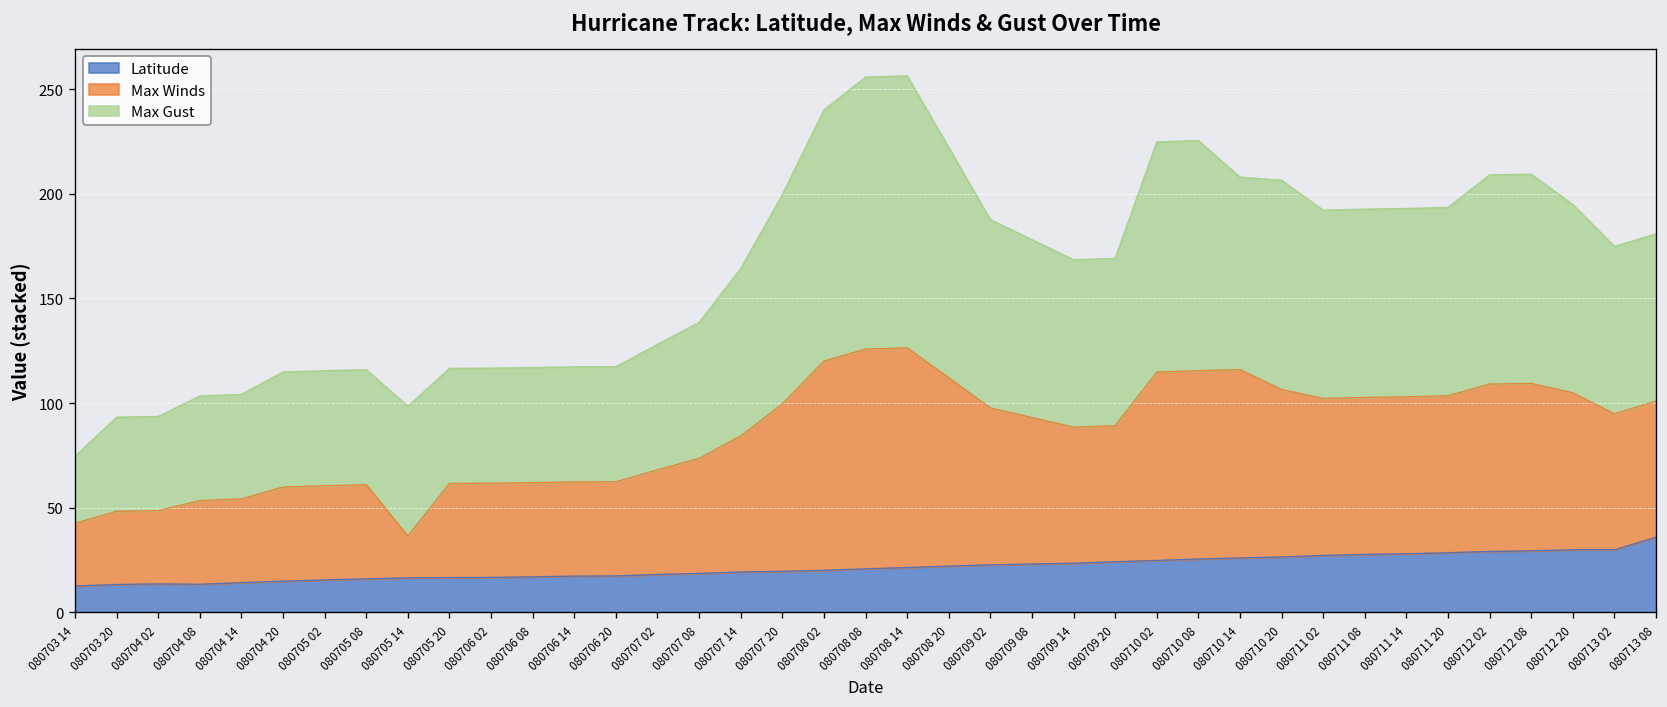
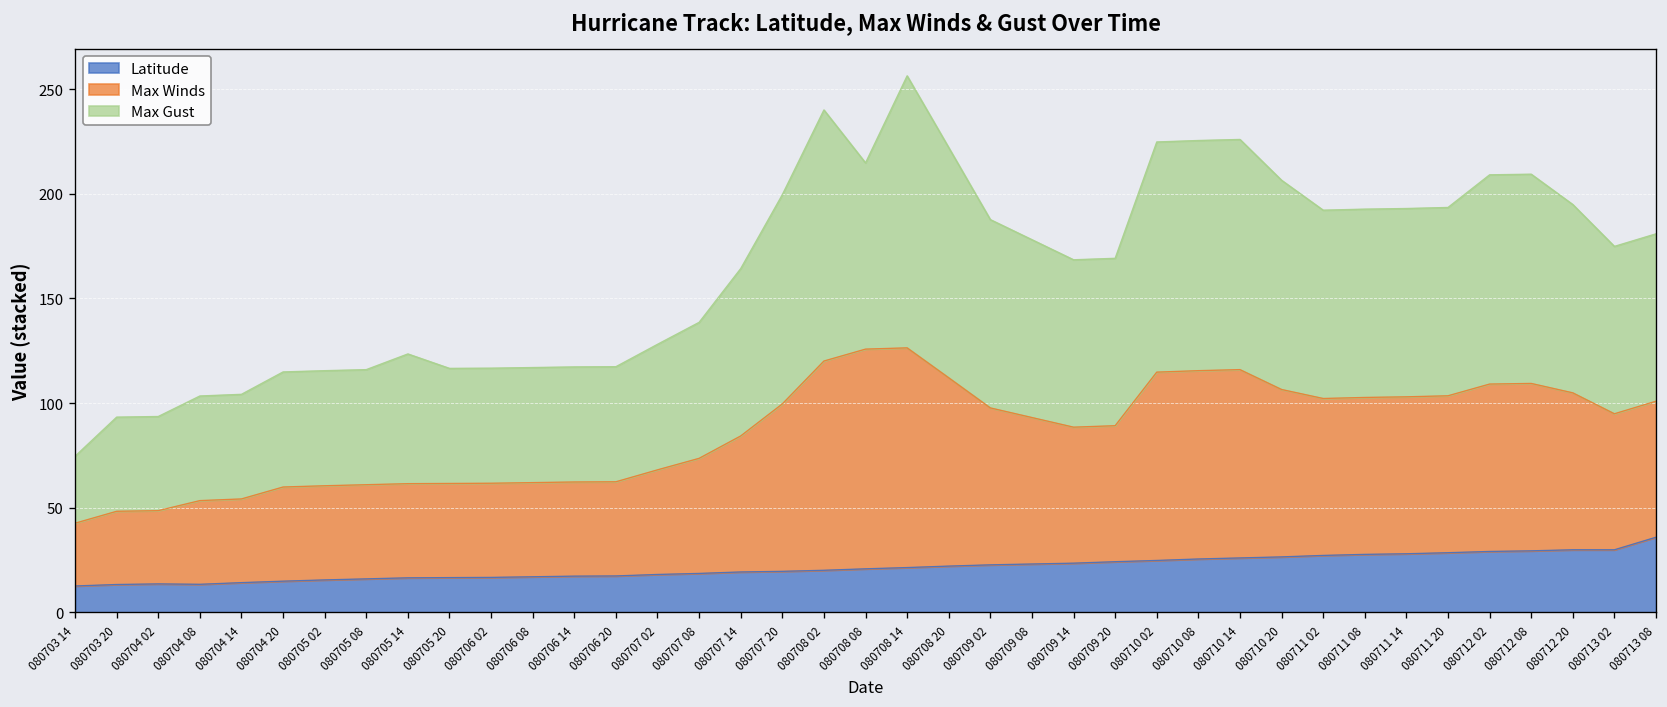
Max Winds, 080705 14: 20 -> 45
Max Gust, 080708 08: 130 -> 89
Max Gust, 080710 14: 92 -> 110
